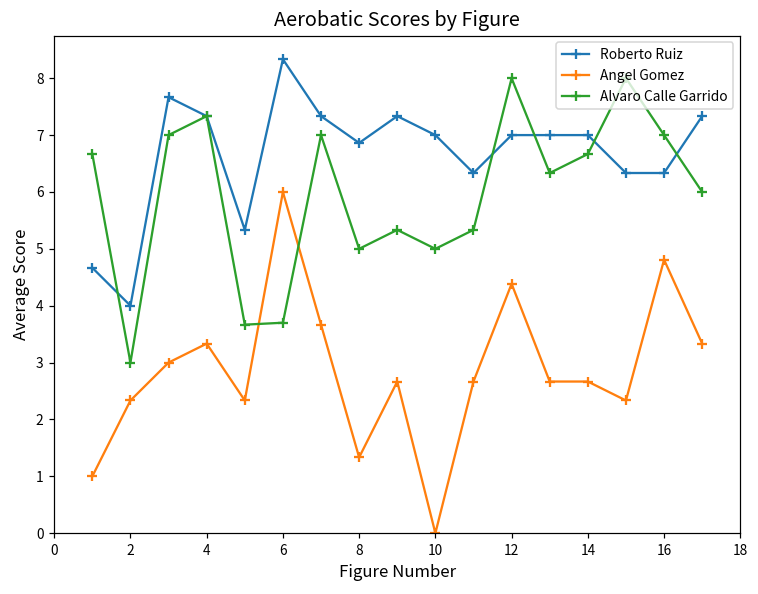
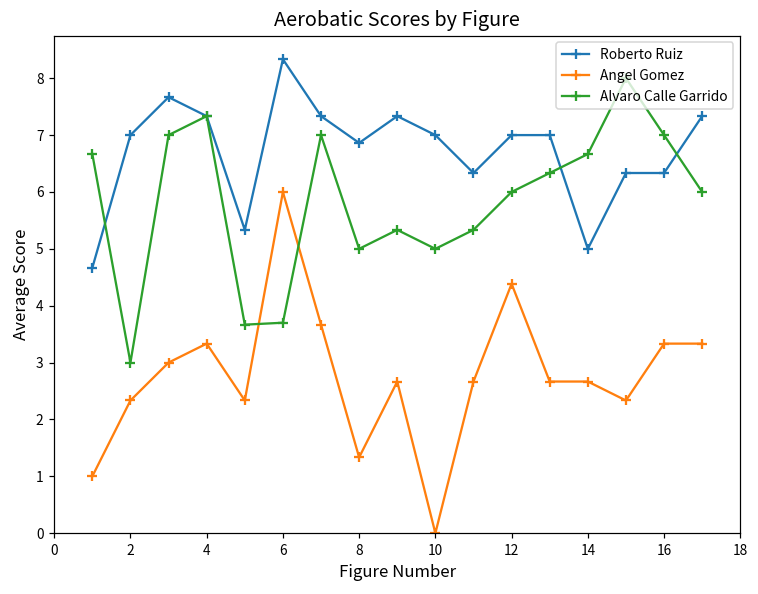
Roberto Ruiz, 2: 4 -> 7
Alvaro Calle Garrido, 12: 8 -> 6
Roberto Ruiz, 14: 7 -> 5
Angel Gomez, 16: 4.8 -> 3.3
